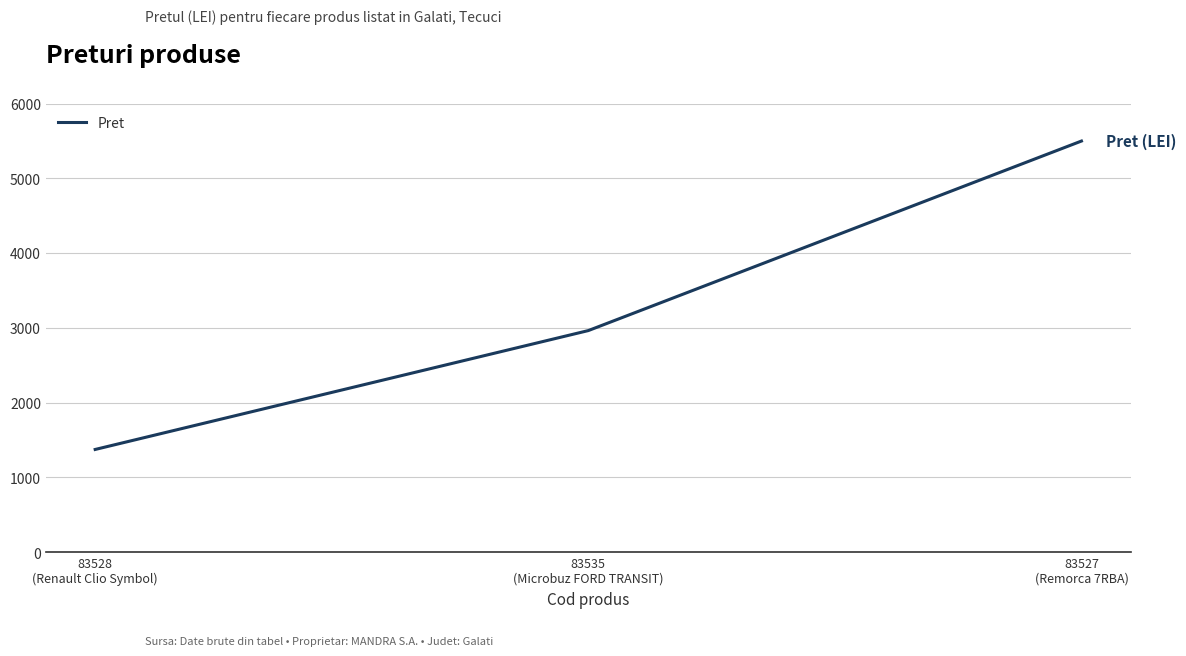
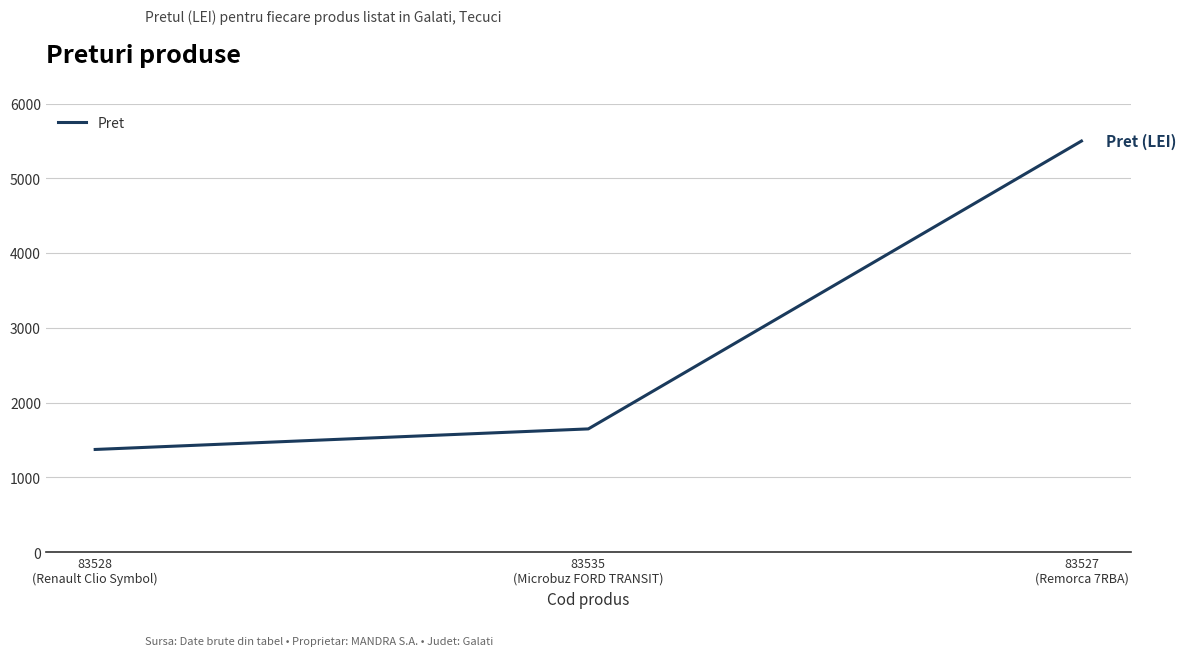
83535 (Microbuz FORD TRANSIT): 3000 -> 1700
